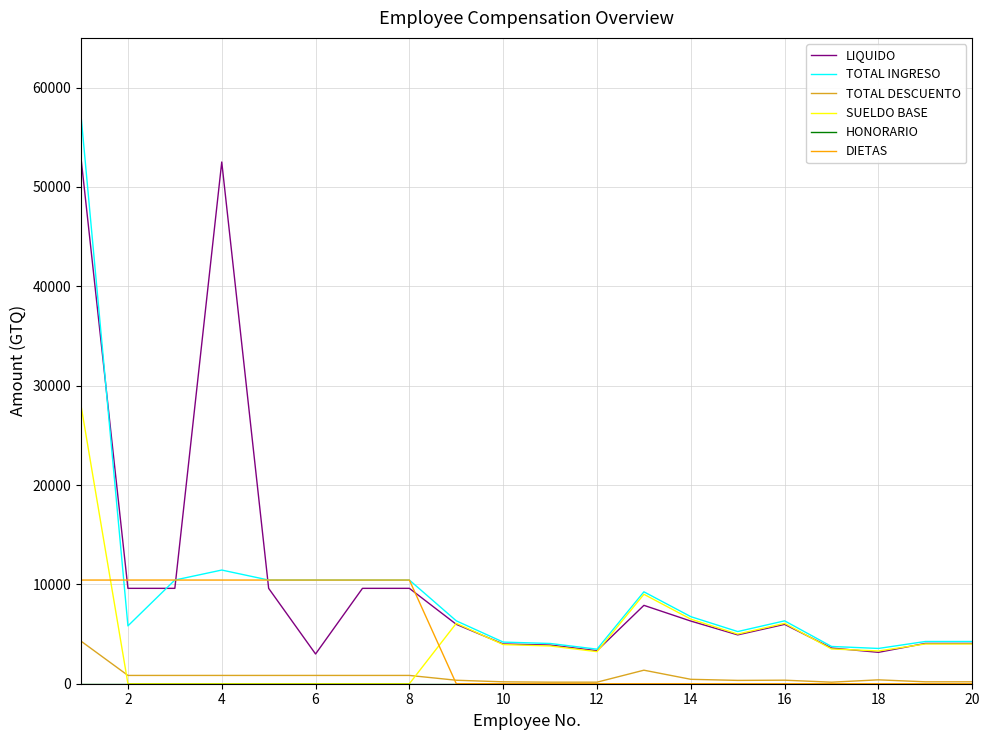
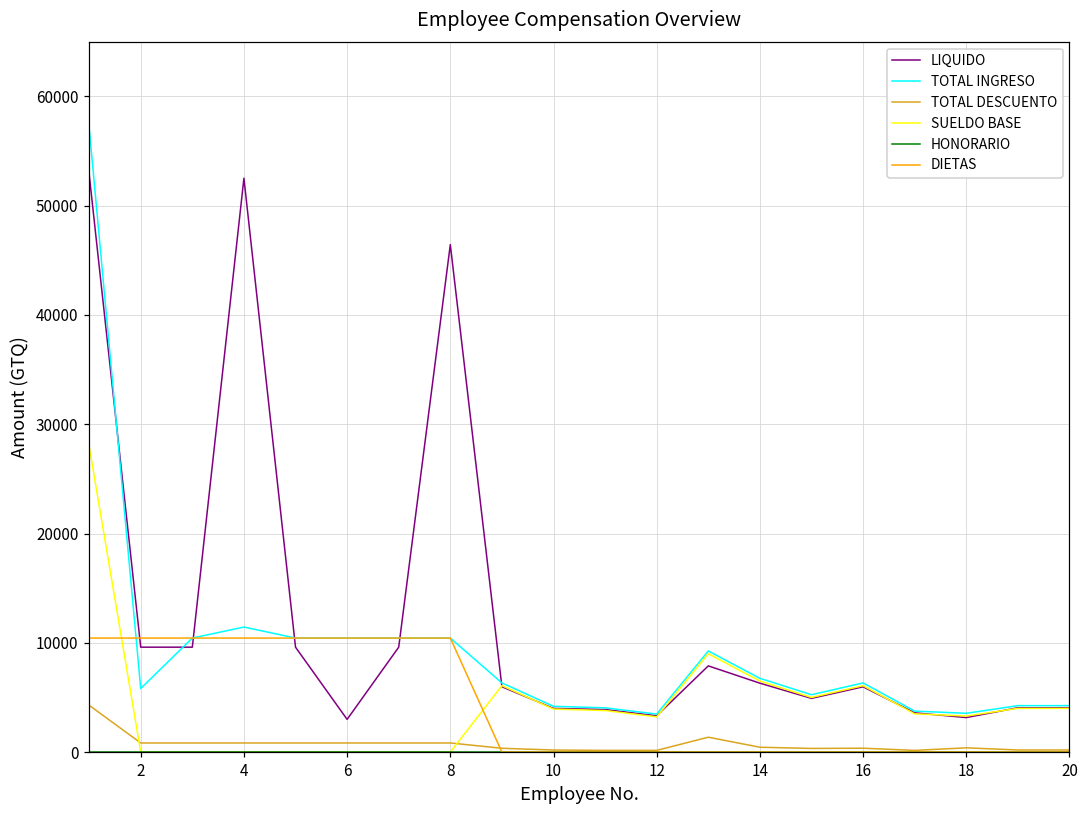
LIQUIDO, 8: 10000 -> 46000
